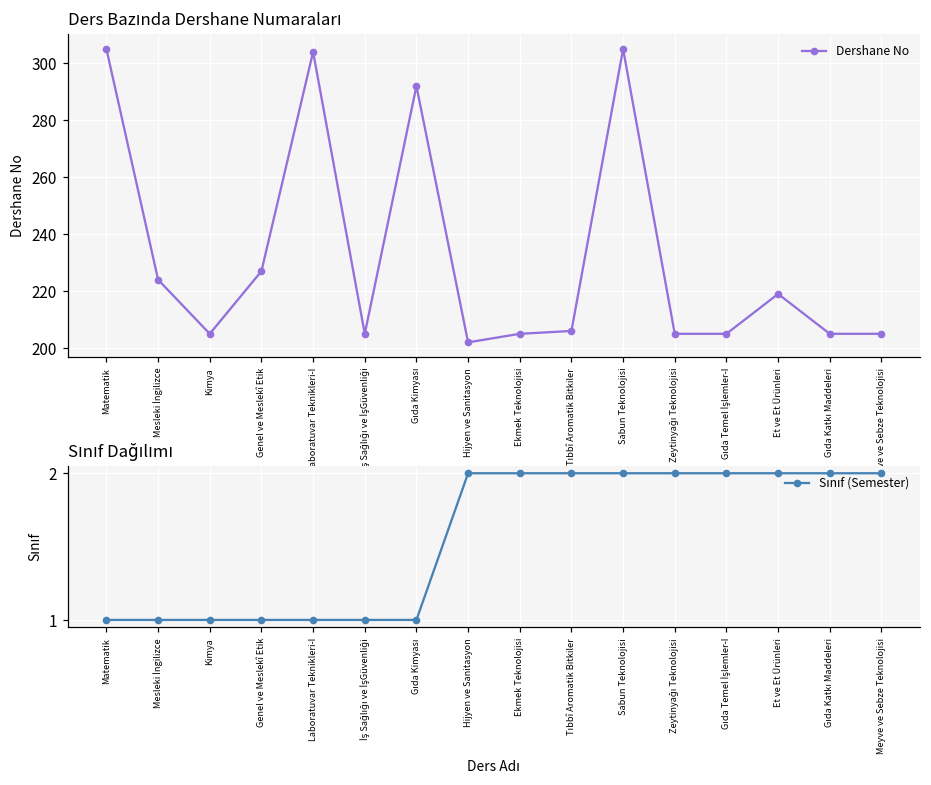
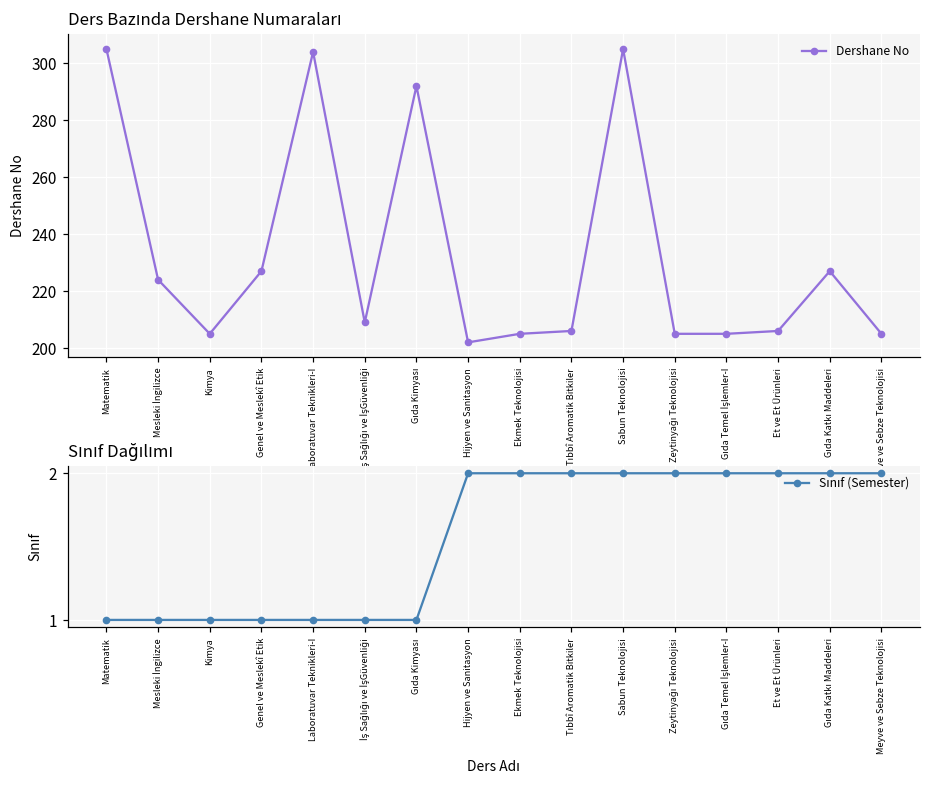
Ders Bazında Dershane Numaraları, İş Sağlığı ve İşGüvenliği: 205 -> 209
Ders Bazında Dershane Numaraları, Et ve Et Ürünleri: 219 -> 206
Ders Bazında Dershane Numaraları, Gıda Katkı Maddeleri: 205 -> 227
